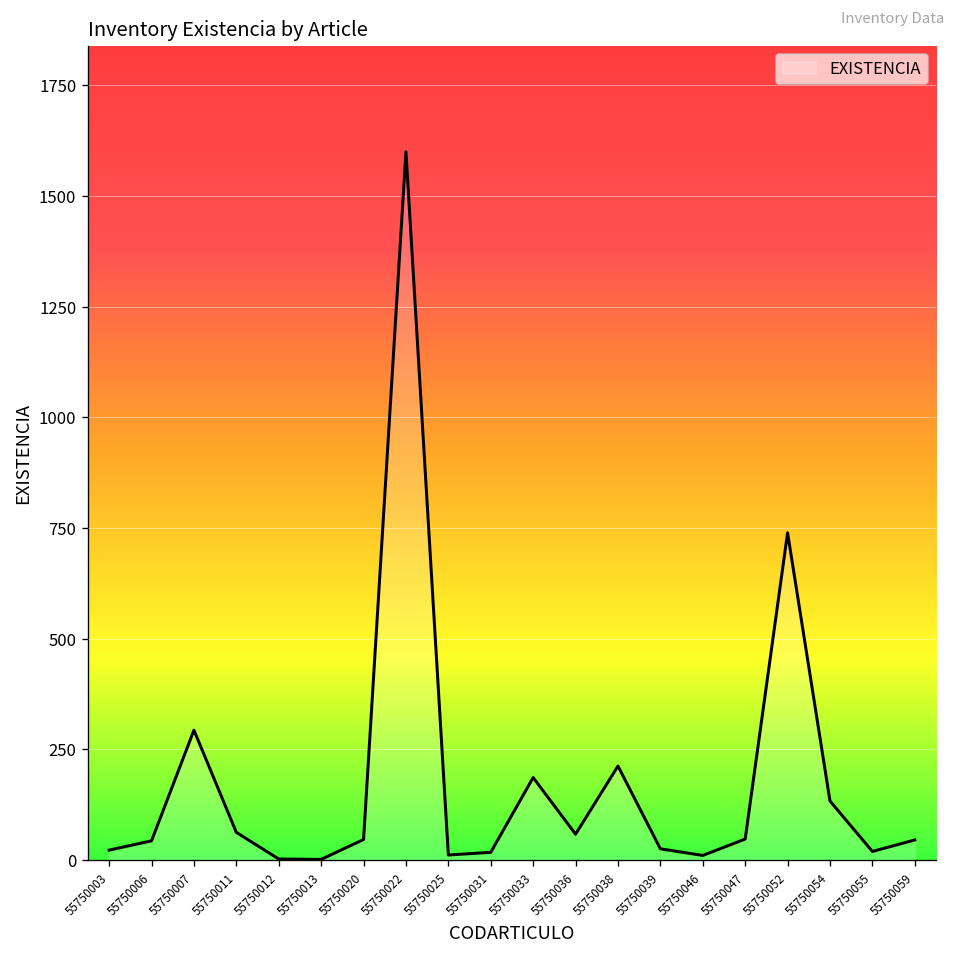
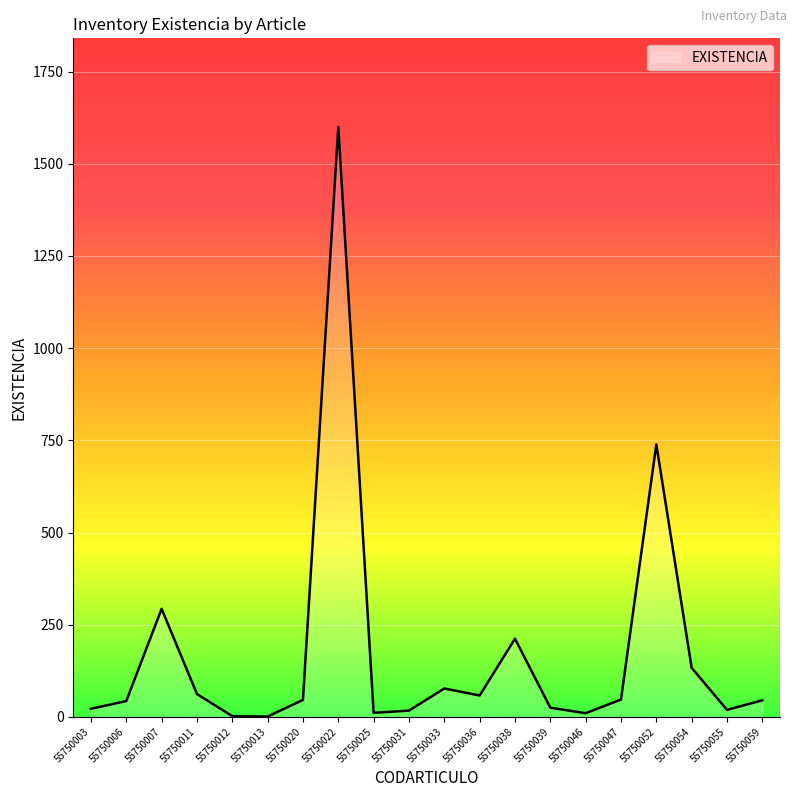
55750033: 190 -> 80
